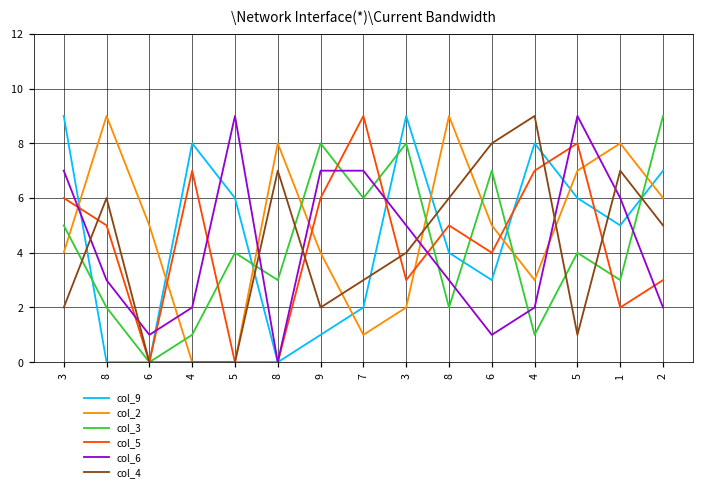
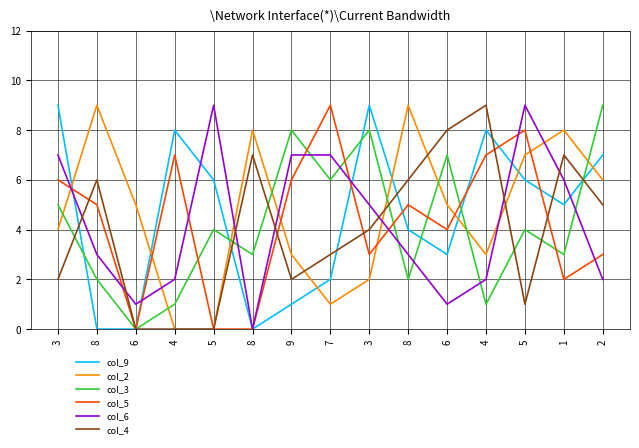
col_2, 9: 4 -> 3
